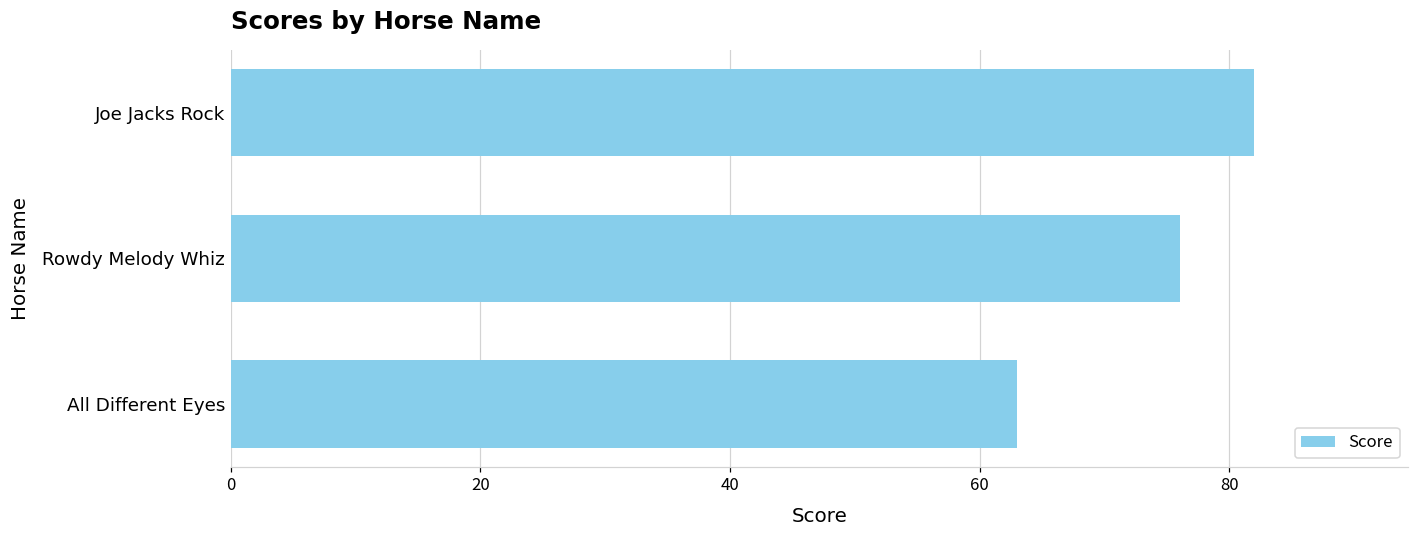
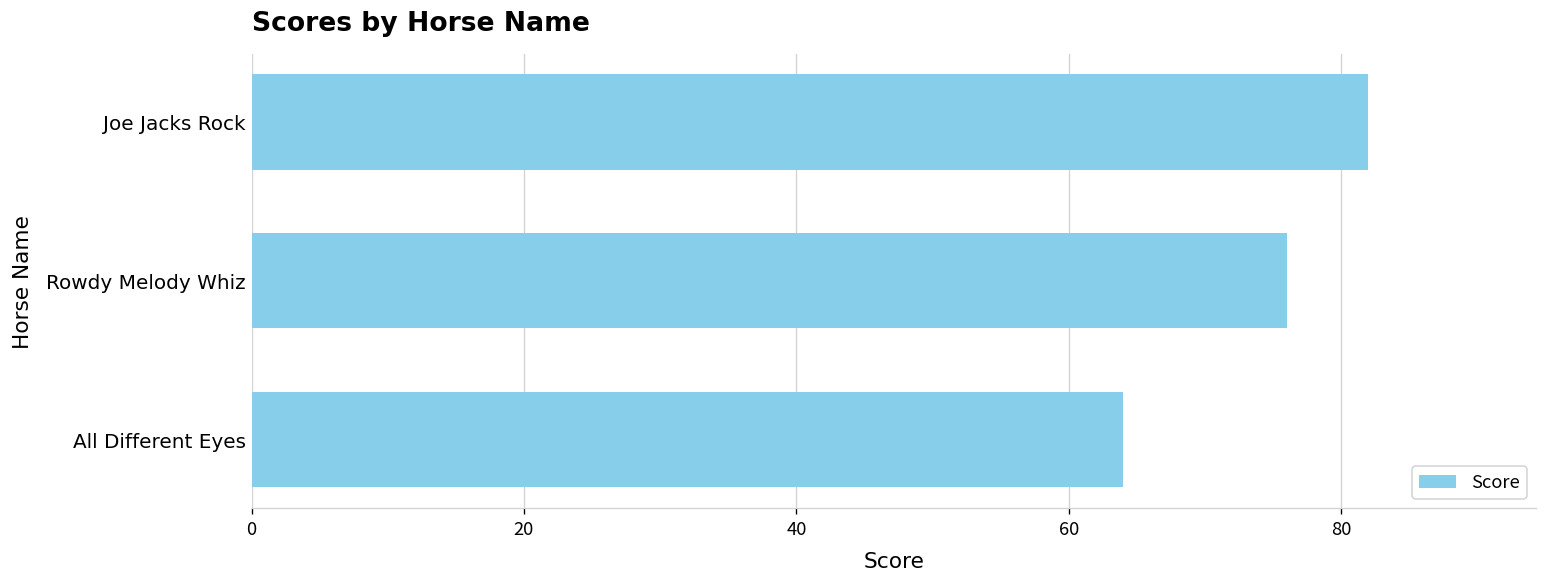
All Different Eyes: 63 -> 64
